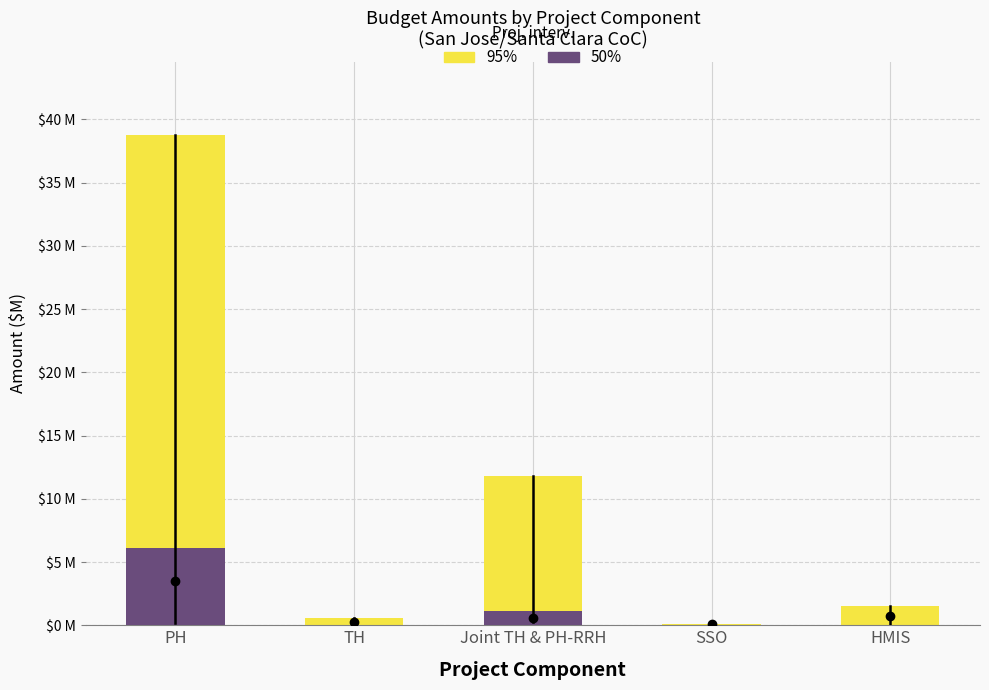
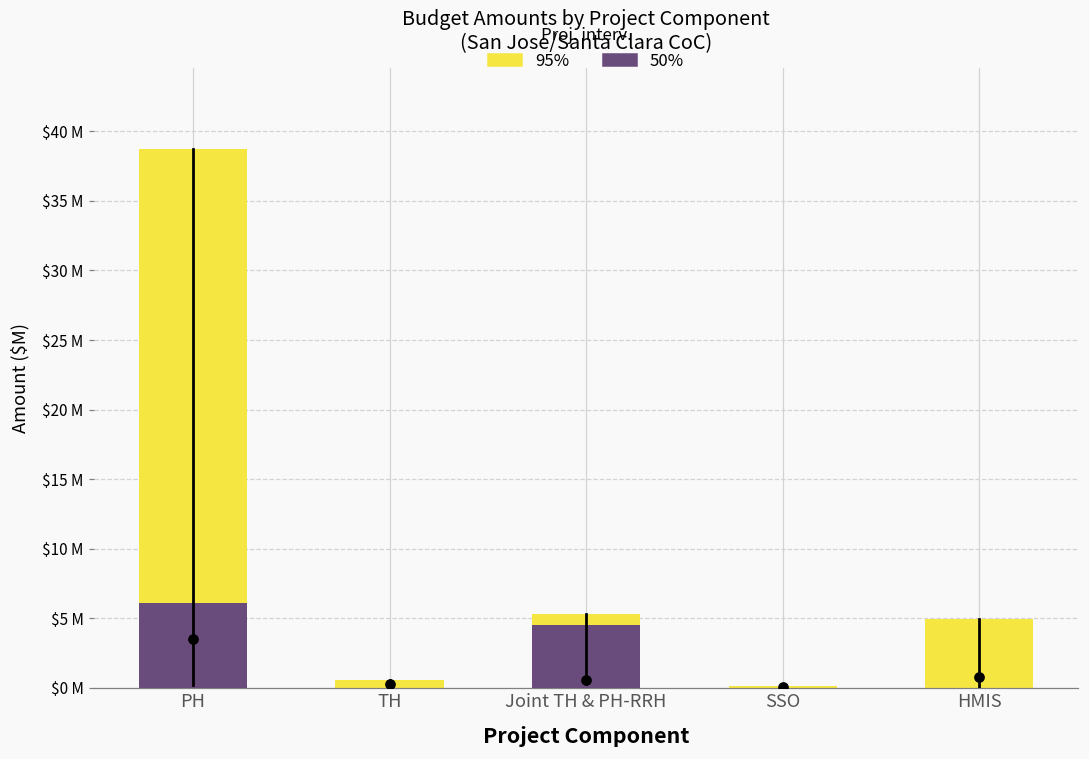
95%, Joint TH & PH-RRH: $11800000 -> $5300000
50%, Joint TH & PH-RRH: $1100000 -> $4500000
95%, HMIS: $1500000 -> $4900000
